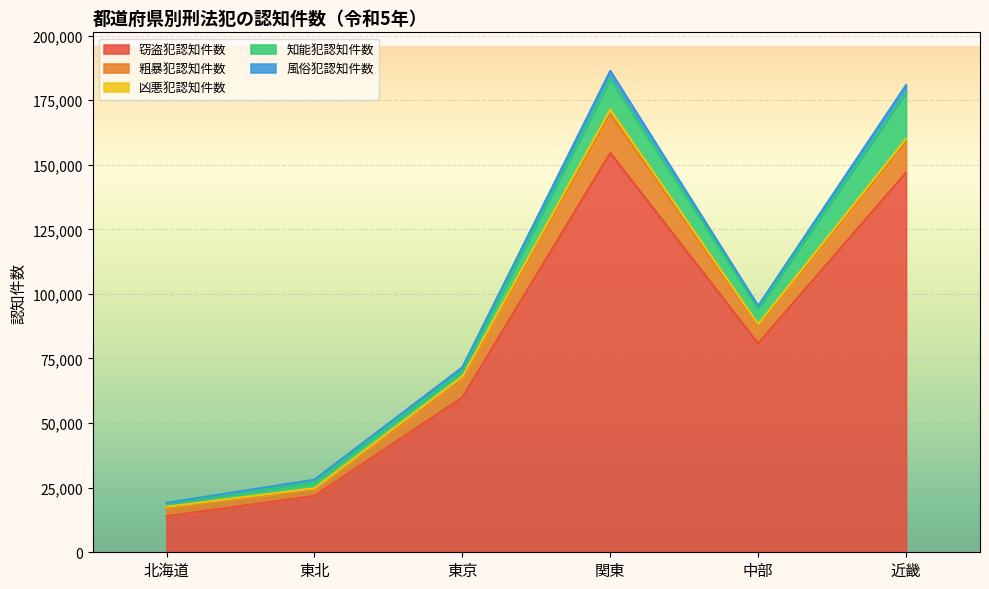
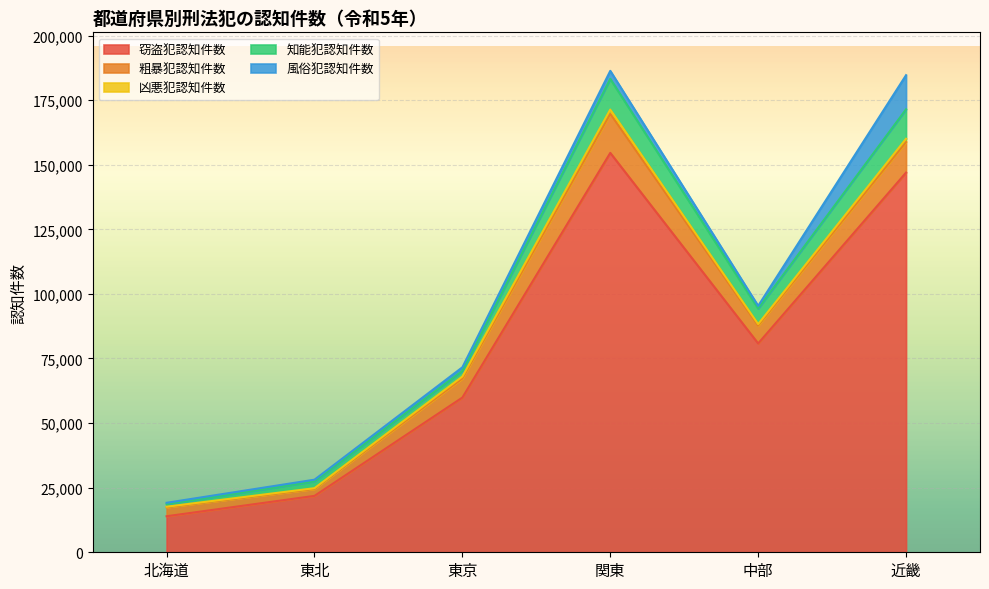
知能犯認知件数, 近畿: 18,000 -> 11,000
風俗犯認知件数, 近畿: 3,000 -> 13,000
